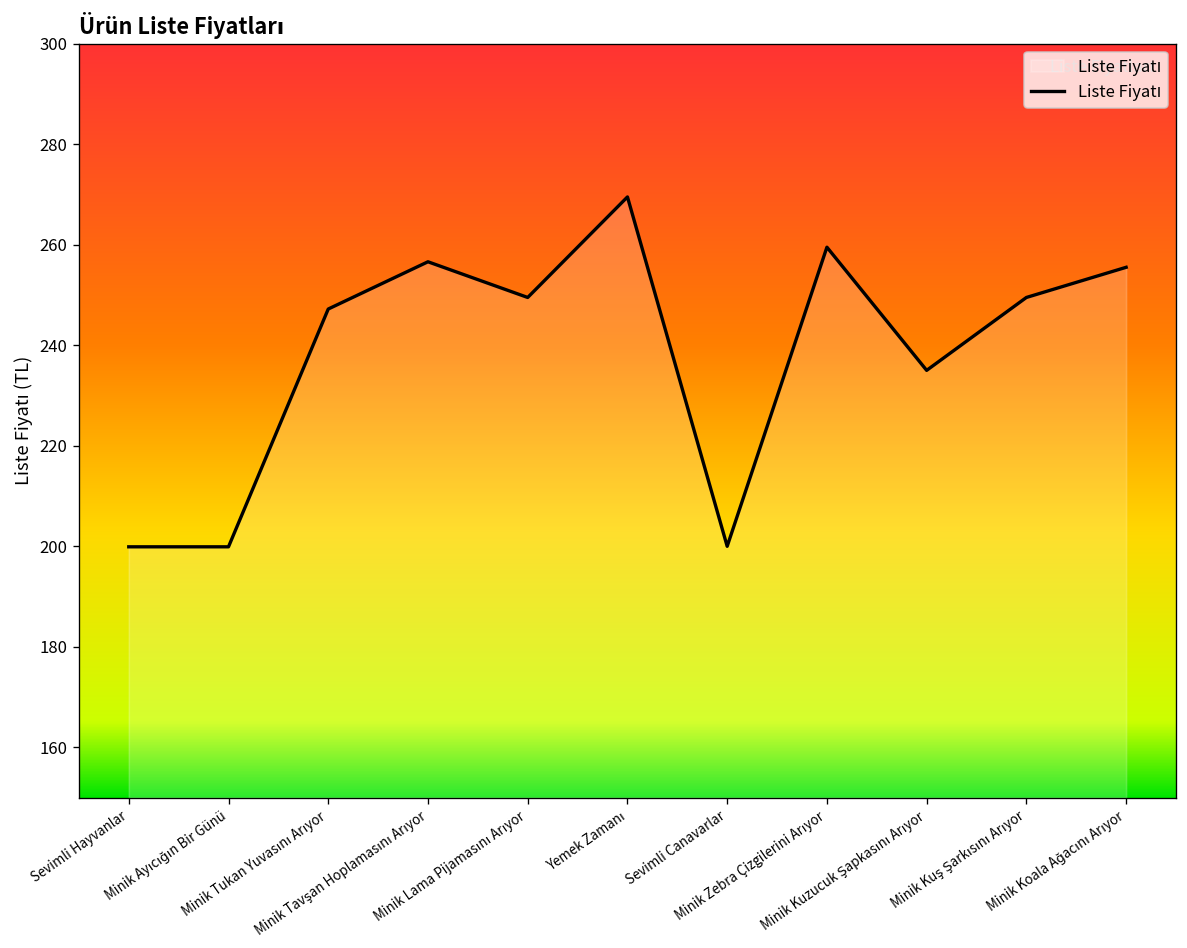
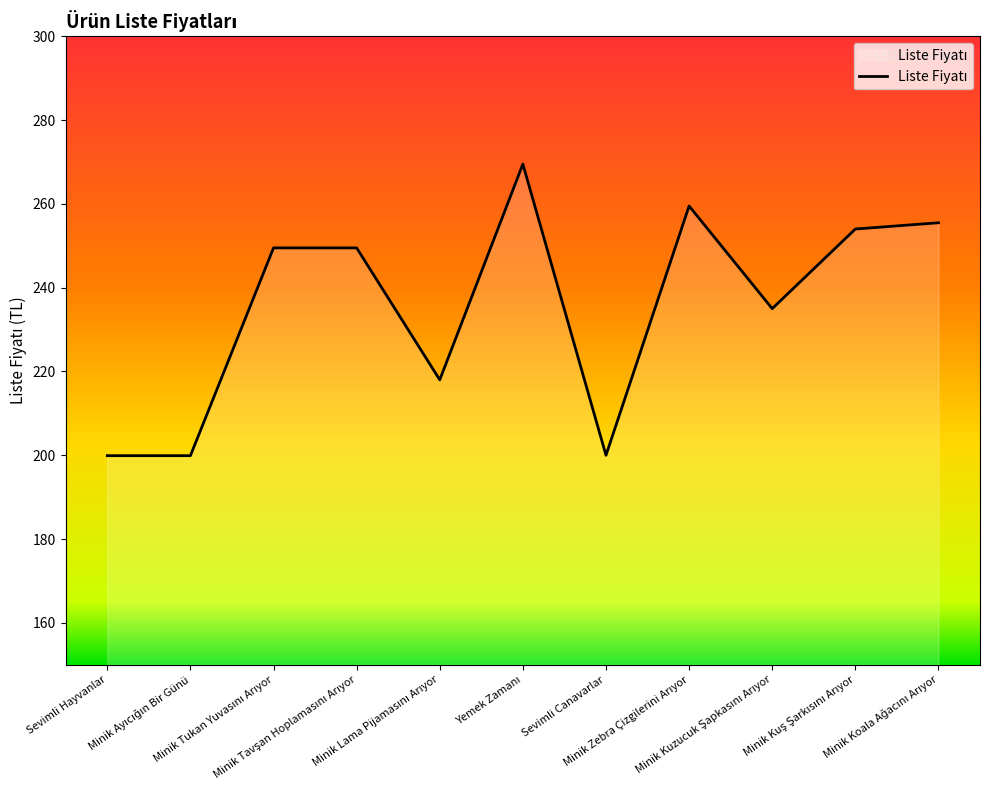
Minik Tukan Yuvasını Arıyor: 247 -> 250
Minik Tavşan Hoplamasını Arıyor: 257 -> 250
Minik Lama Pijamasını Arıyor: 250 -> 218
Minik Kuş Şarkısını Arıyor: 250 -> 254
